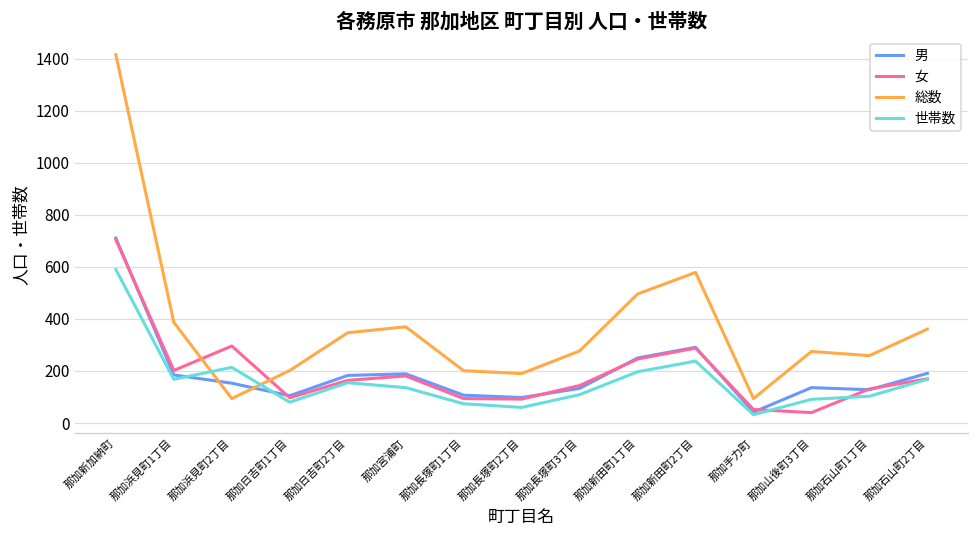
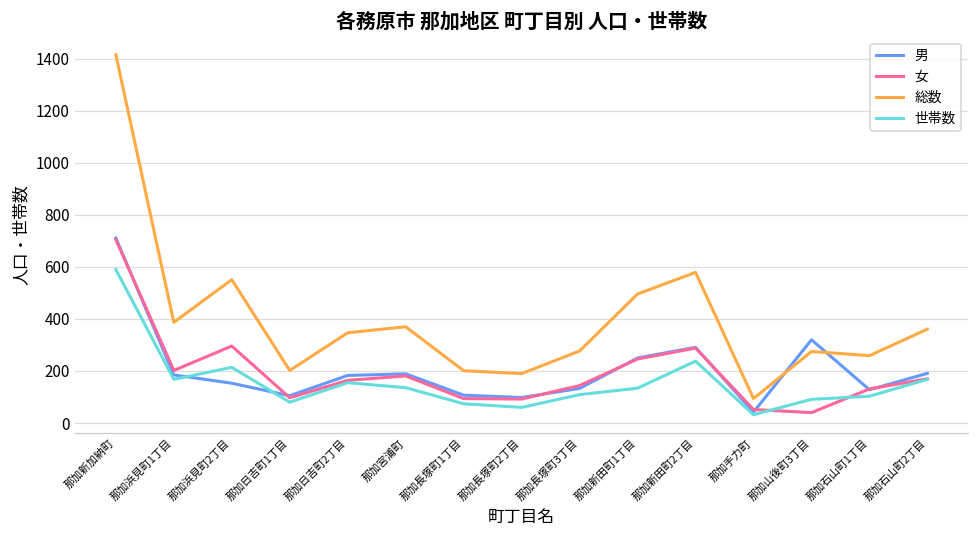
総数, 那加浜見町2丁目: 90 -> 550
世帯数, 那加新田町1丁目: 200 -> 130
男, 那加山後町3丁目: 140 -> 320
